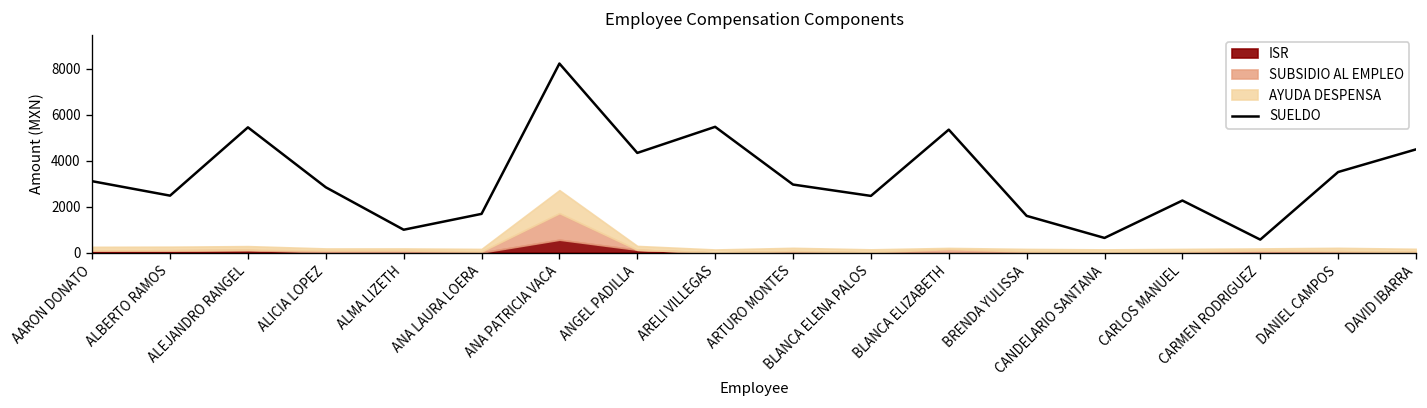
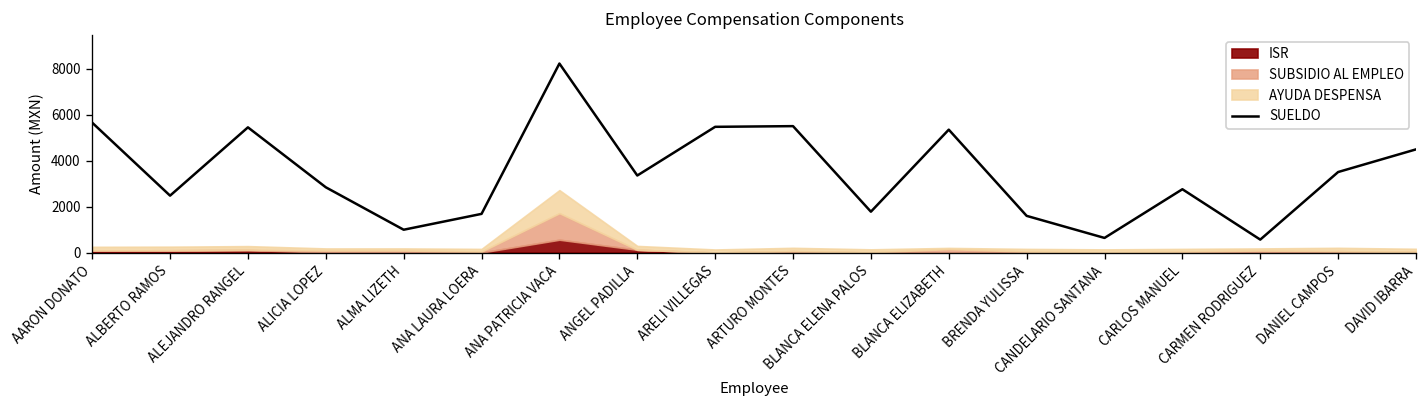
SUELDO, AARON DONATO: 3100 -> 5700
SUELDO, ANGEL PADILLA: 4300 -> 3400
SUELDO, ARTURO MONTES: 3000 -> 5500
SUELDO, BLANCA ELENA PALOS: 2500 -> 1800
SUELDO, CARLOS MANUEL: 2300 -> 2800
